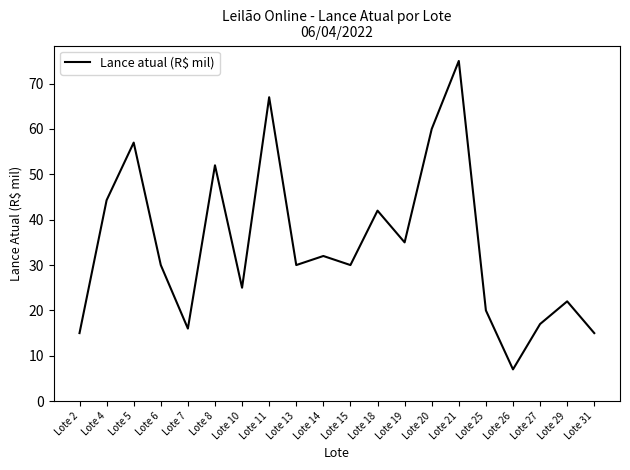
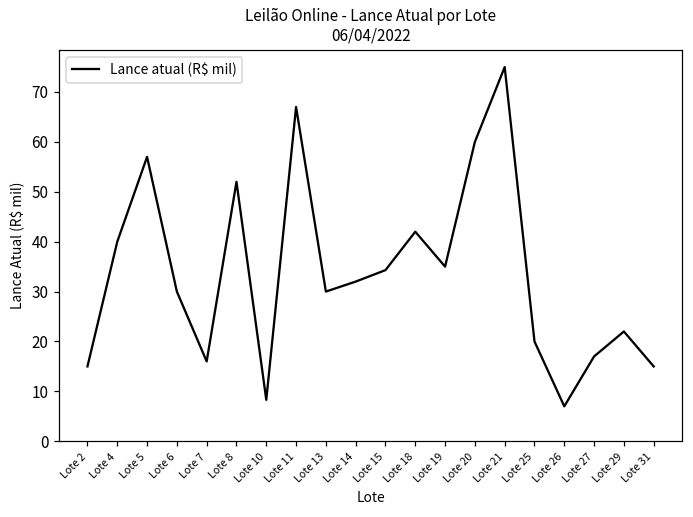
Lote 4: 44 -> 40
Lote 10: 25 -> 8
Lote 15: 30 -> 34
